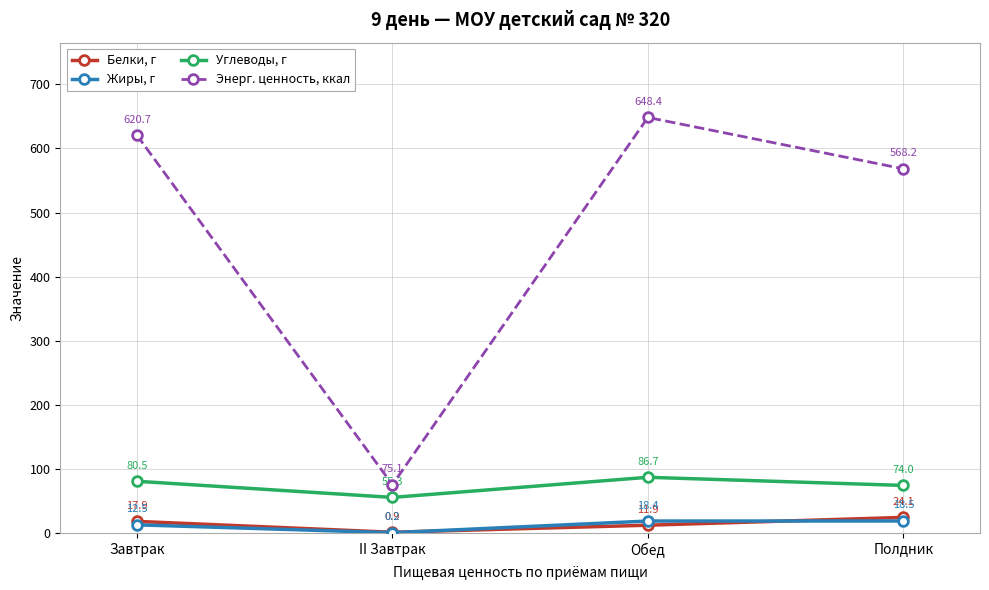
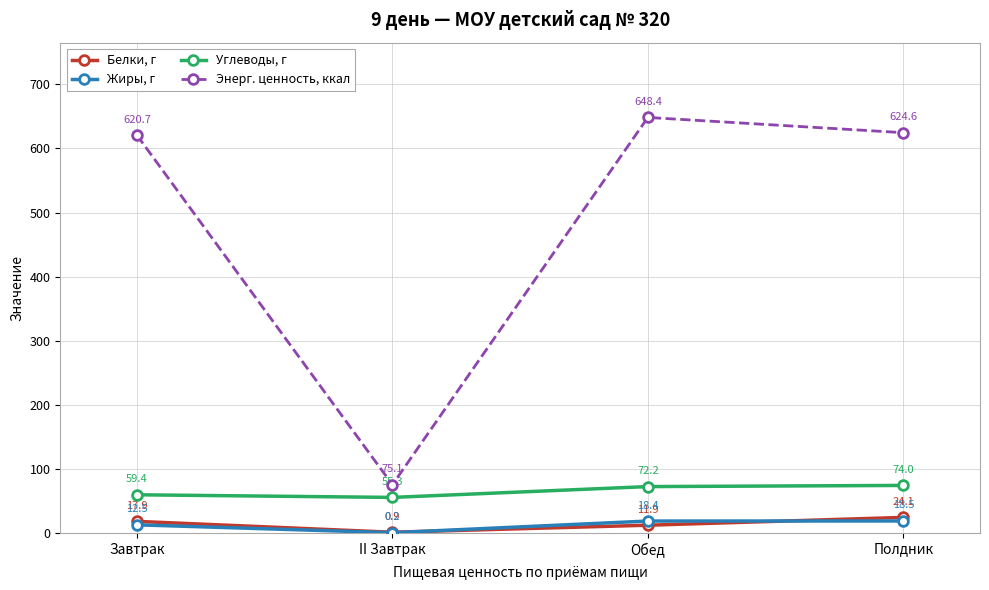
Углеводы, г, Завтрак: 80.5 -> 59.4
Углеводы, г, Обед: 86.7 -> 72.2
Энерг. ценность, ккал, Полдник: 568.2 -> 624.6
